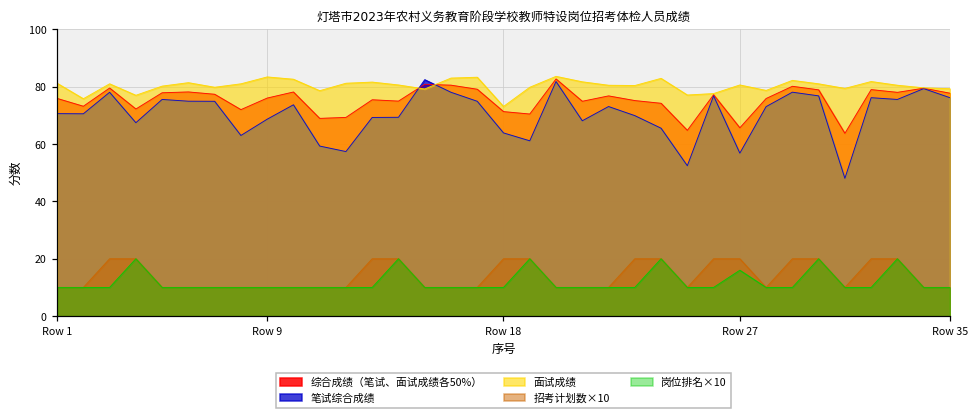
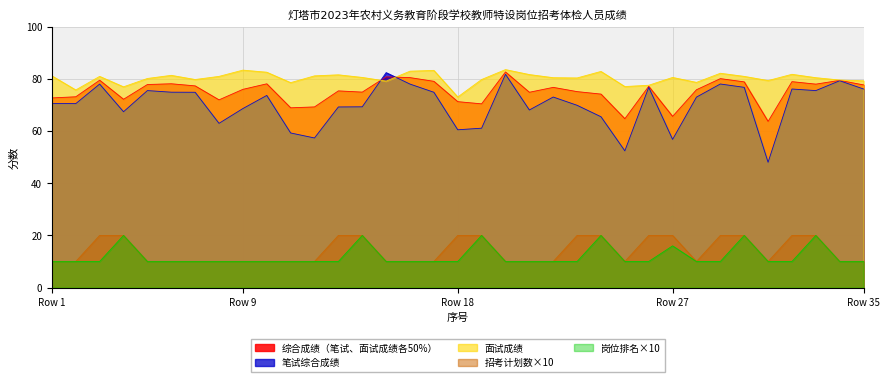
综合成绩（笔试、面试成绩各50%）, Row 1: 76 -> 73
笔试综合成绩, Row 18: 64 -> 61
